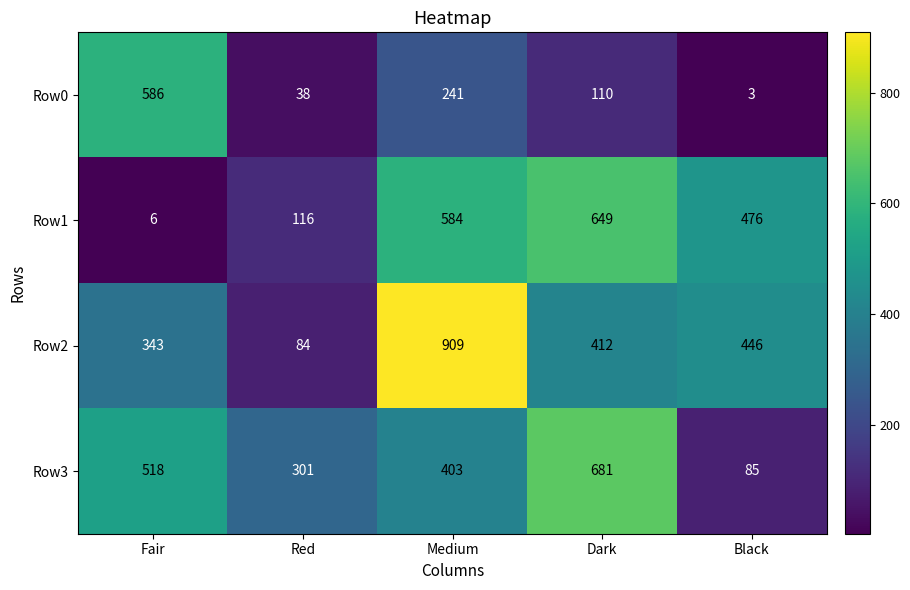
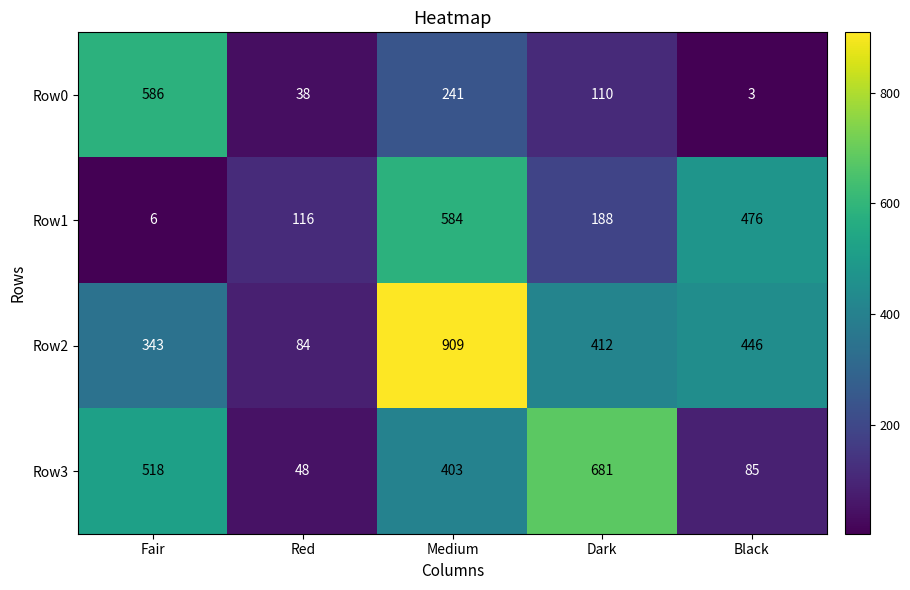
Row1, Dark: 649 -> 188
Row3, Red: 301 -> 48
